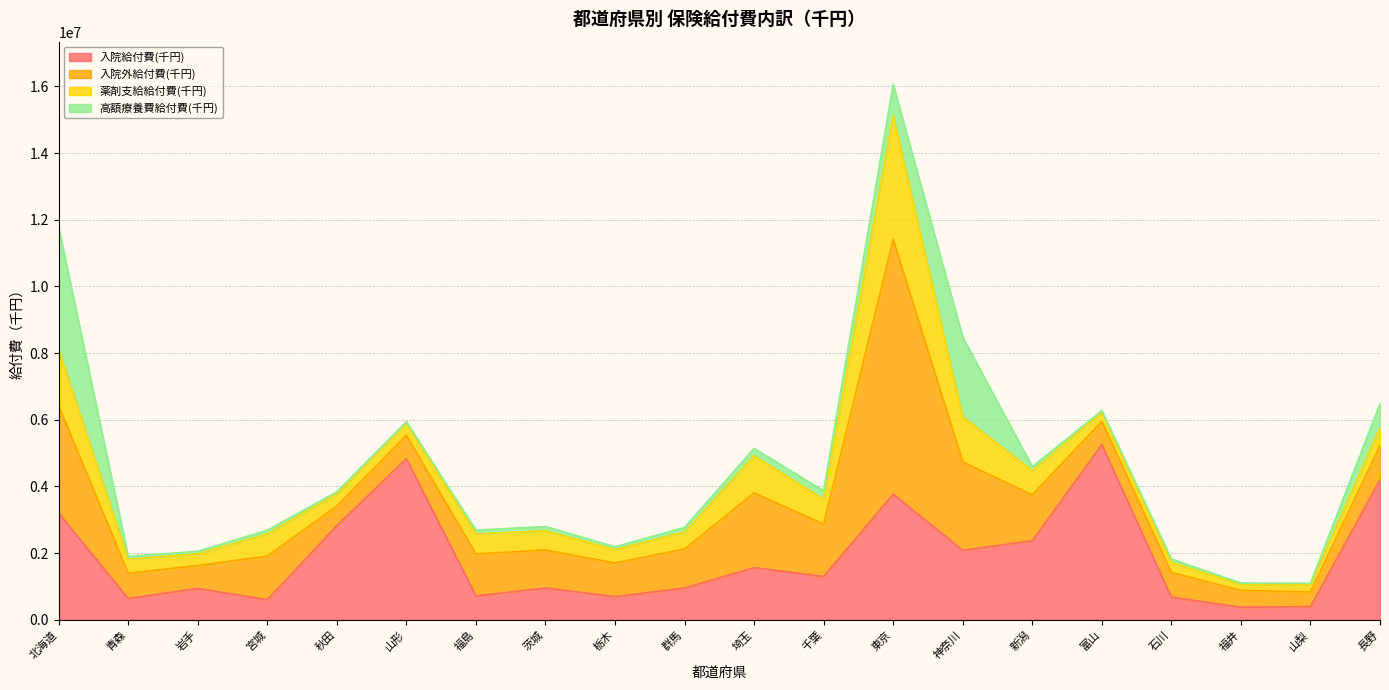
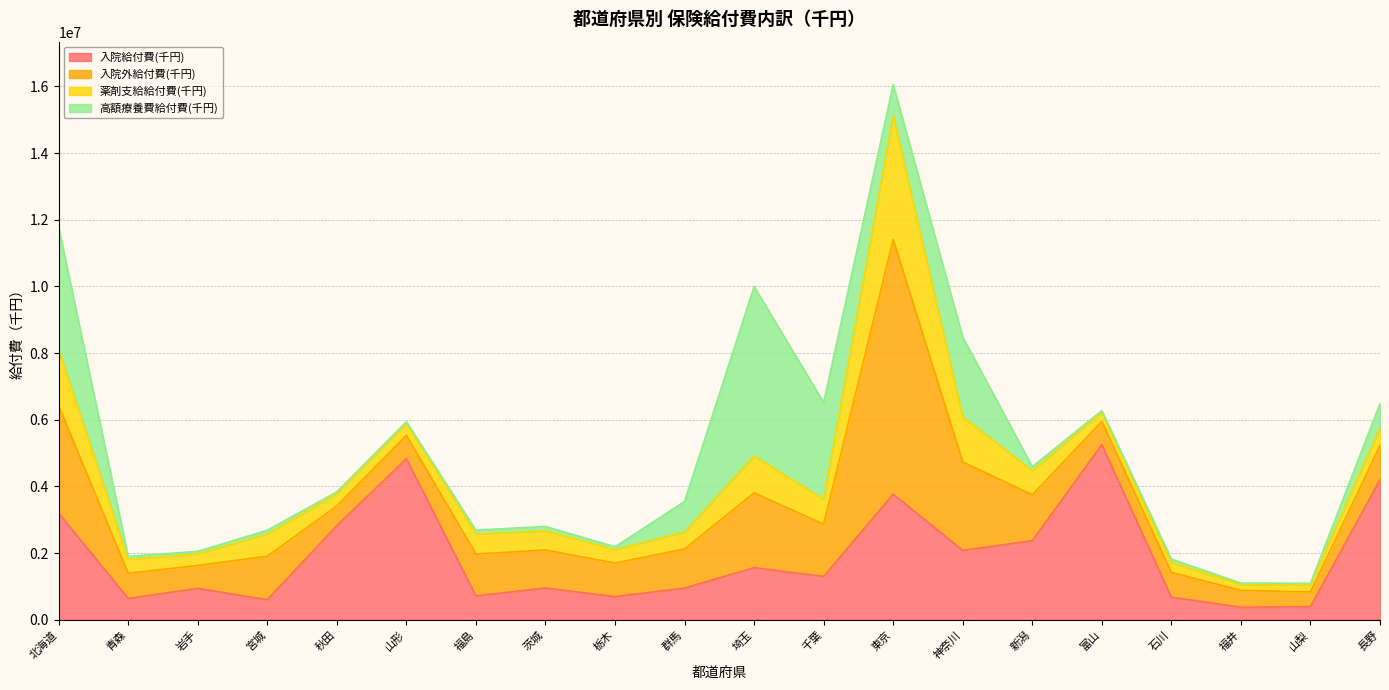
高額療養費給付費(千円), 群馬: 100000 -> 900000
高額療養費給付費(千円), 埼玉: 200000 -> 5100000
高額療養費給付費(千円), 千葉: 300000 -> 2900000
